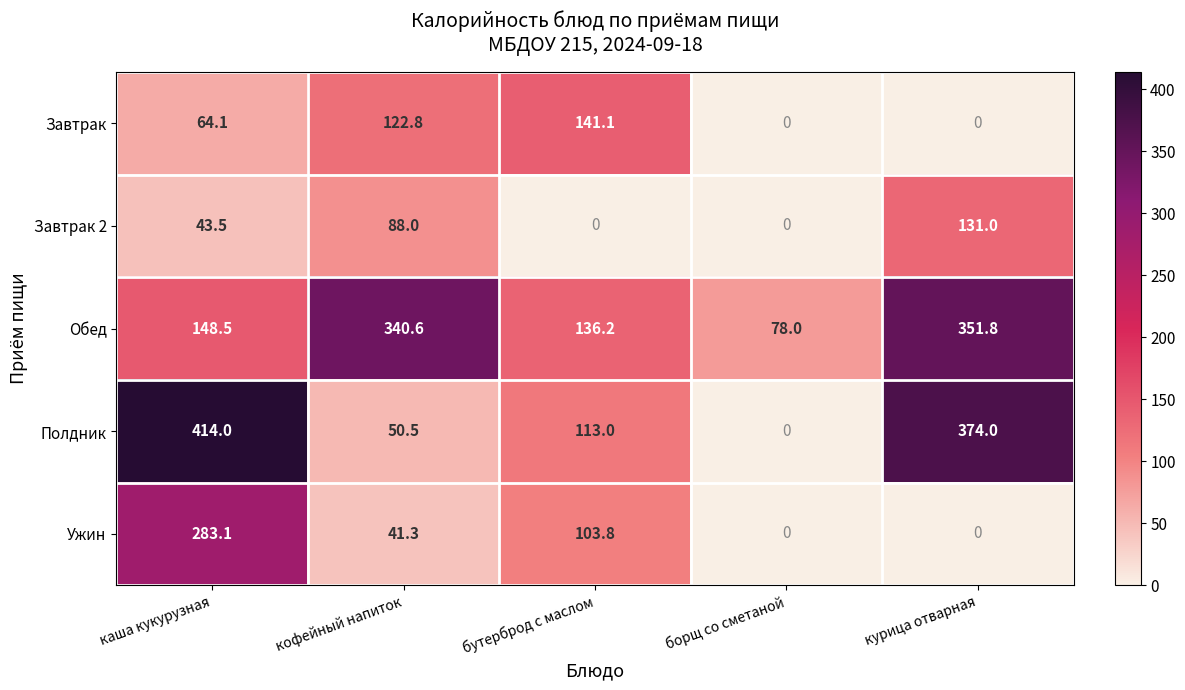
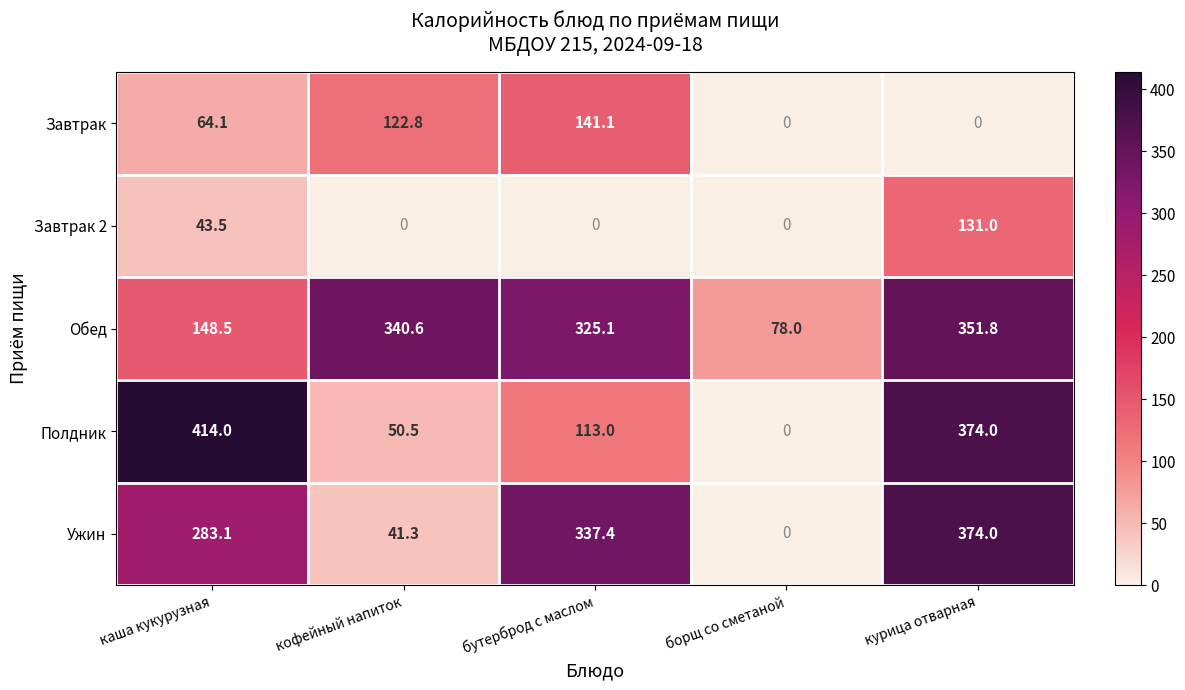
Завтрак 2, кофейный напиток: 88.0 -> 0
Обед, бутерброд с маслом: 136.2 -> 325.1
Ужин, бутерброд с маслом: 103.8 -> 337.4
Ужин, курица отварная: 0 -> 374.0
